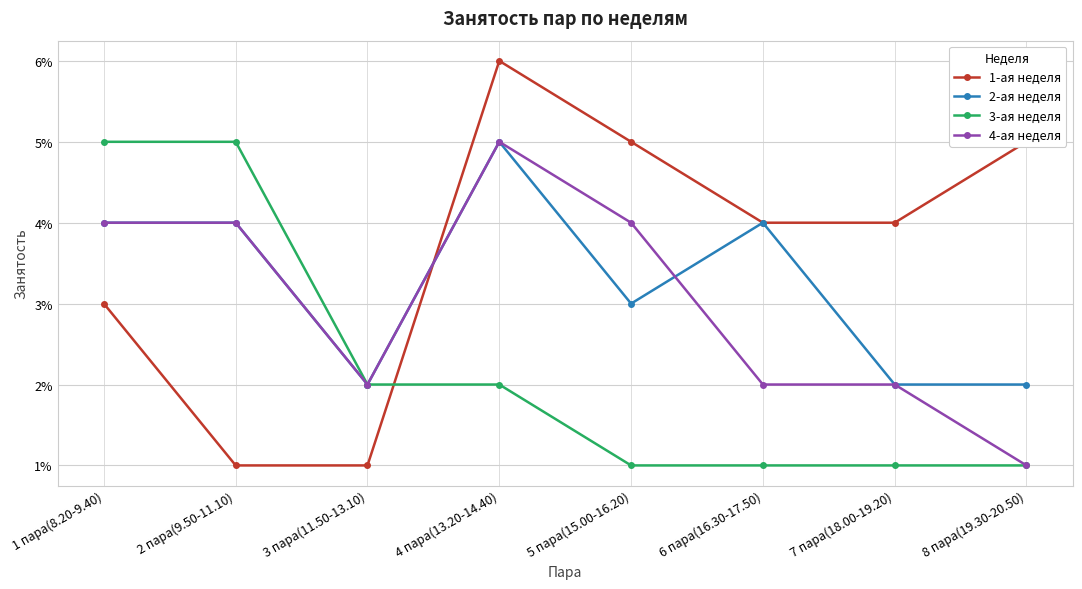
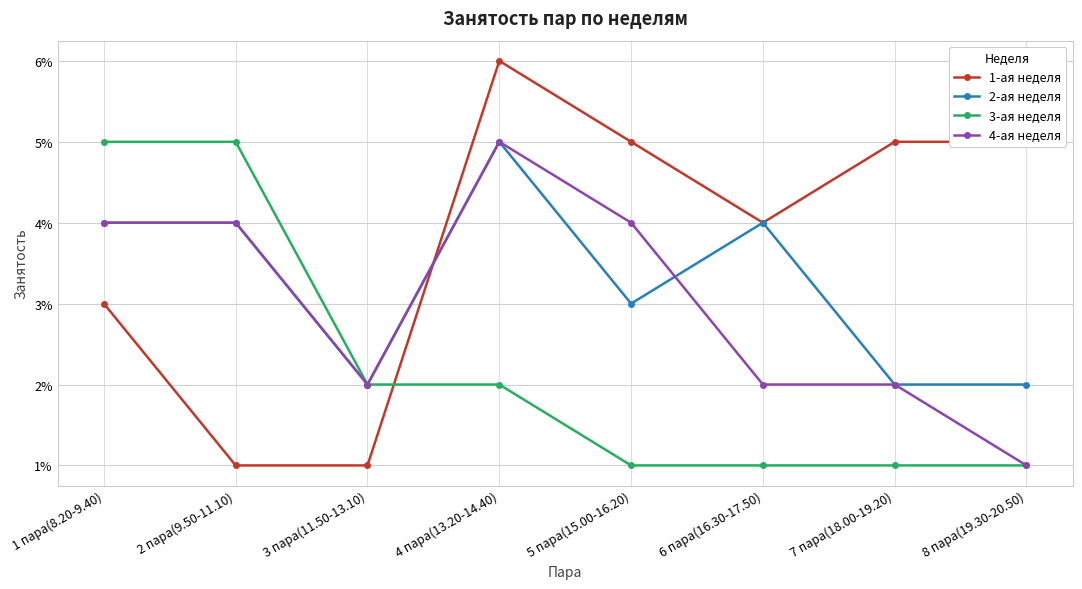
1-ая неделя, 7 пара(18.00-19.20): 4.0% -> 5.0%
